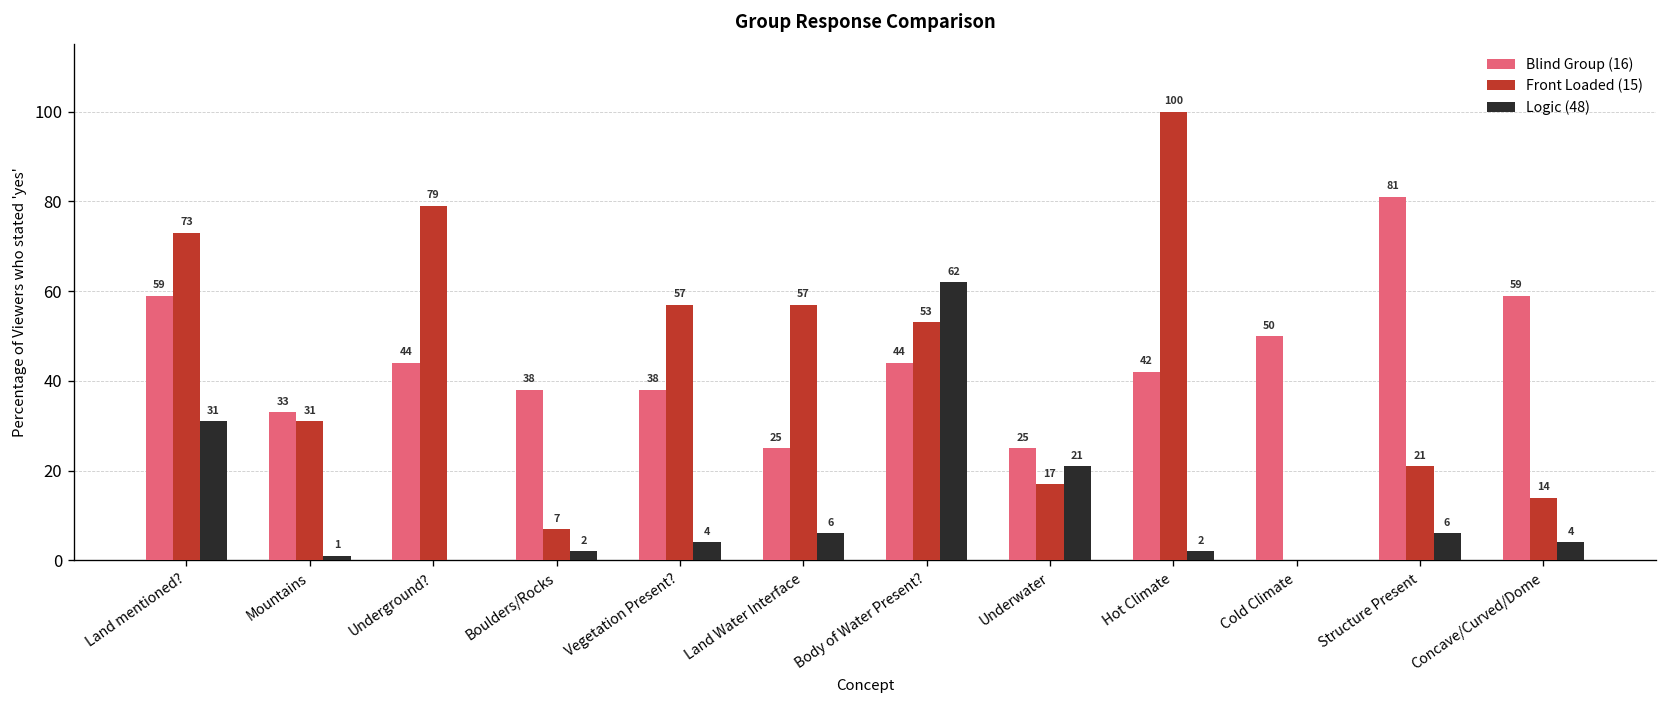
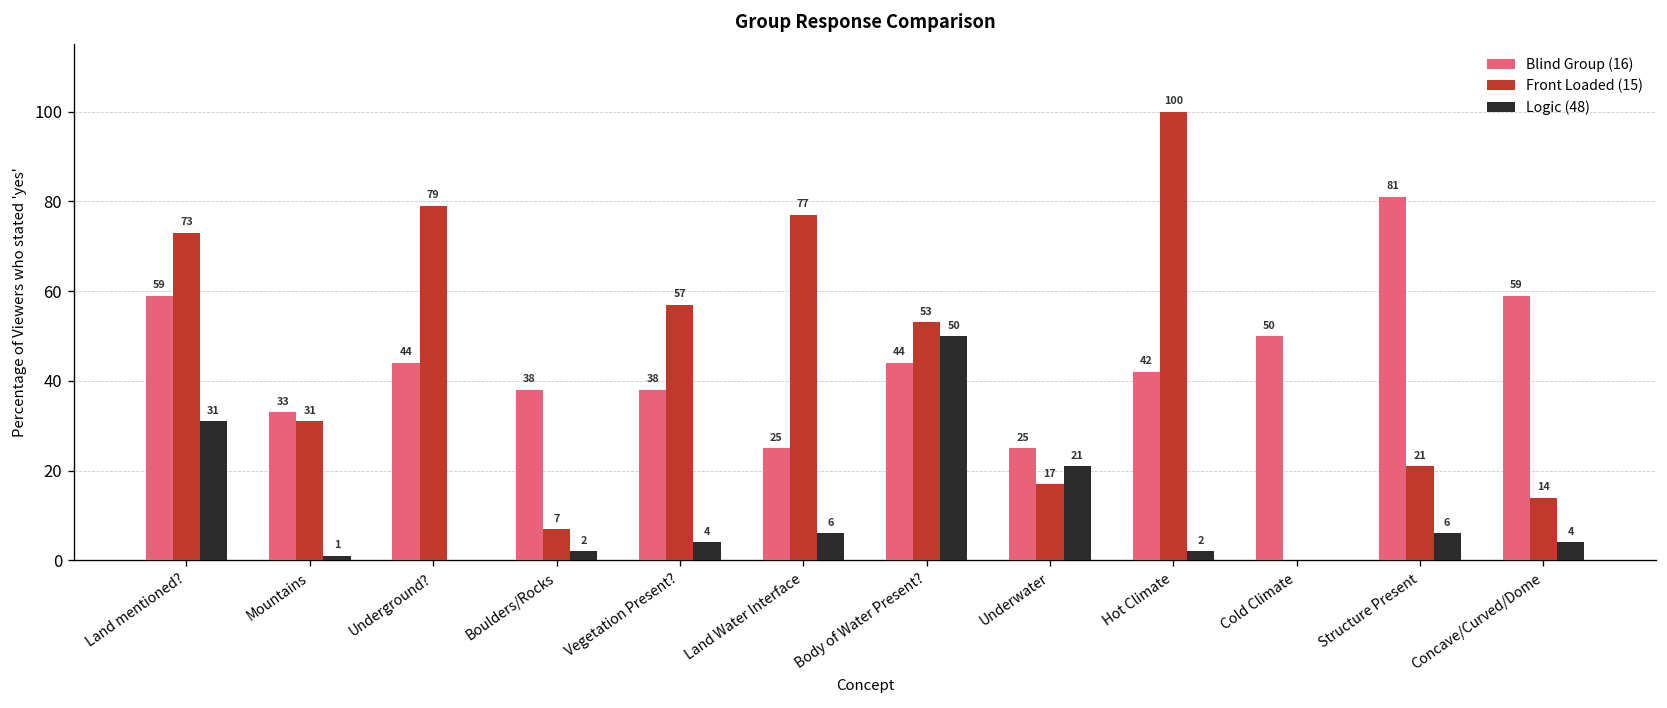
Front Loaded (15), Land Water Interface: 57 -> 77
Logic (48), Body of Water Present?: 62 -> 50
